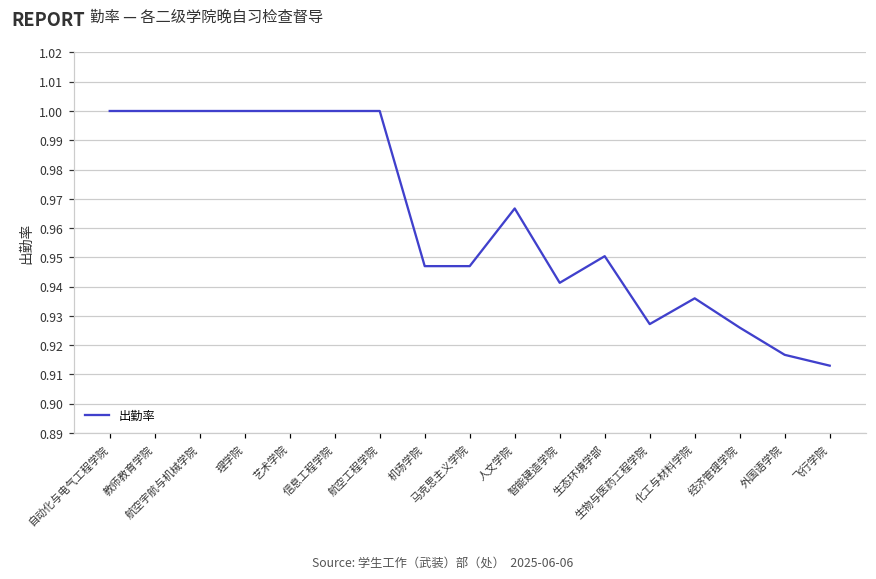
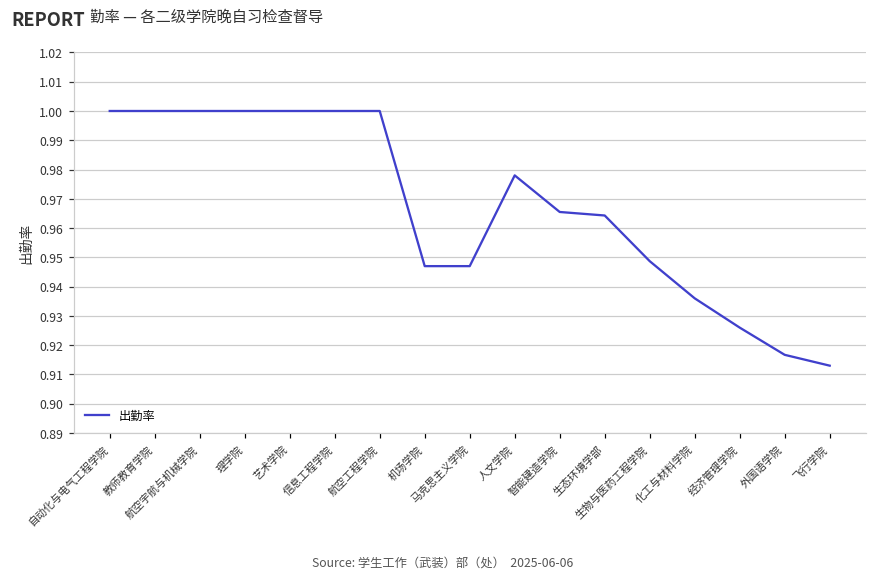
人文学院: 0.967 -> 0.978
智能建造学院: 0.941 -> 0.966
生态环境学部: 0.950 -> 0.964
生物与医药工程学院: 0.927 -> 0.949
